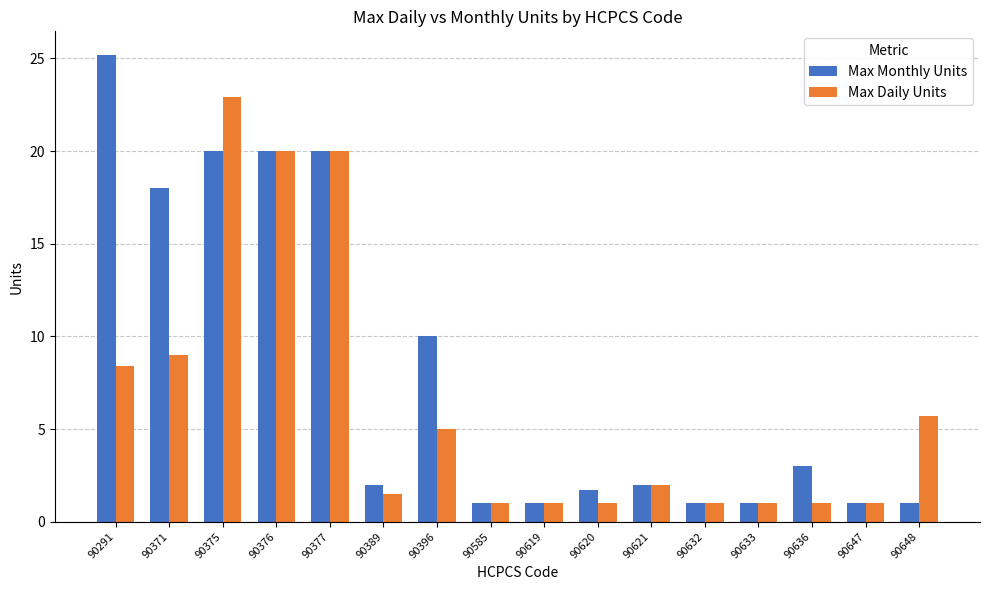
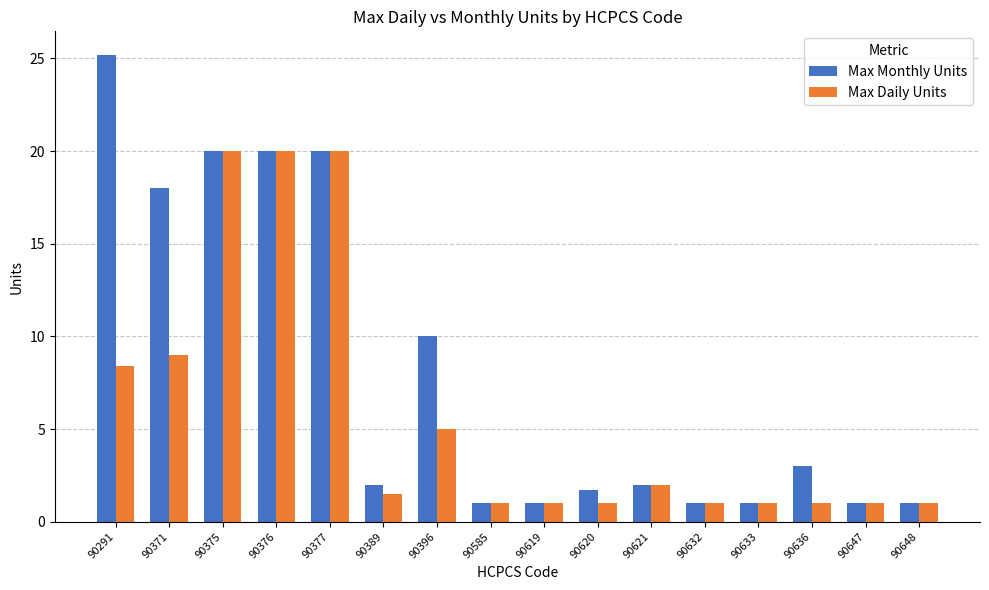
Max Daily Units, 90375: 22.9 -> 20.0
Max Daily Units, 90648: 5.7 -> 1.0
